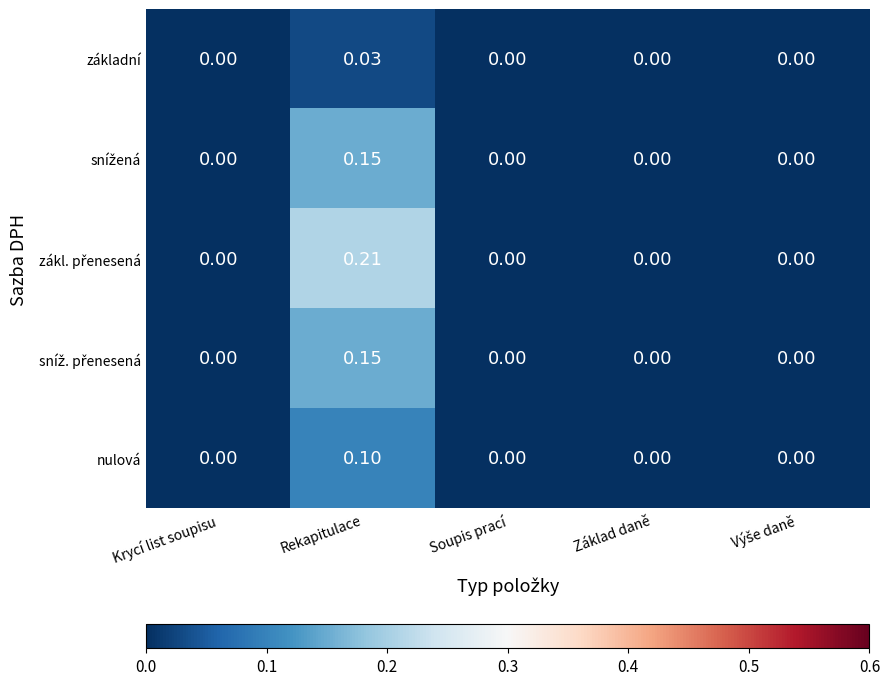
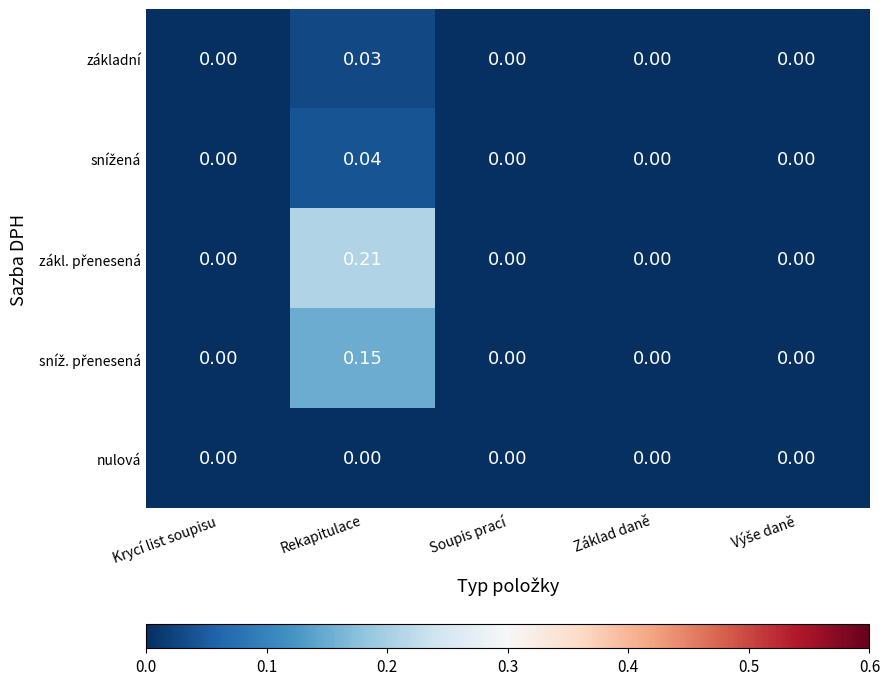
snížená, Rekapitulace: 0.15 -> 0.04
nulová, Rekapitulace: 0.10 -> 0.00
